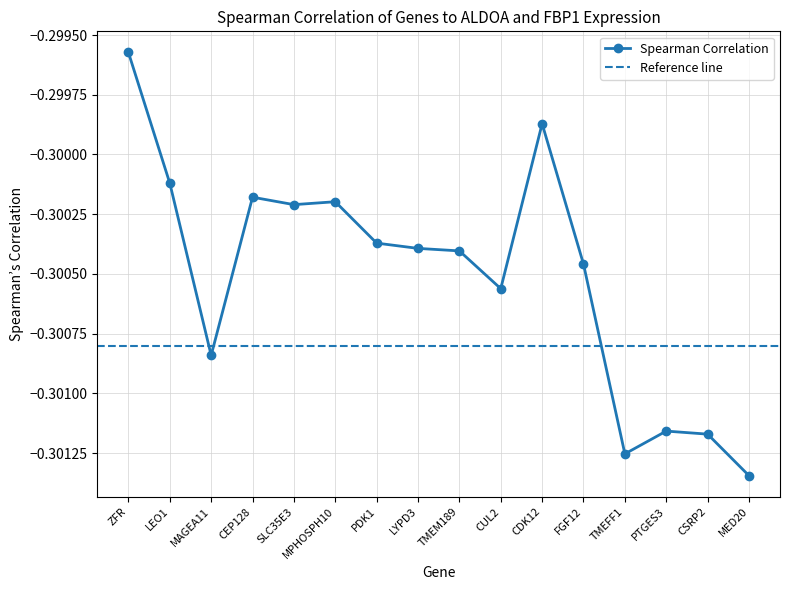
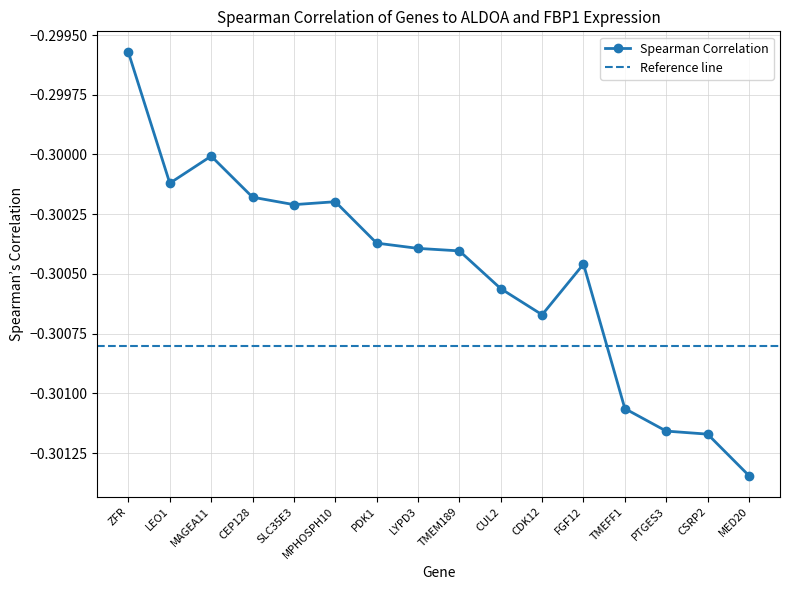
MAGEA11: -0.30084 -> -0.30001
CDK12: -0.29987 -> -0.30067
TMEFF1: -0.30125 -> -0.30106
